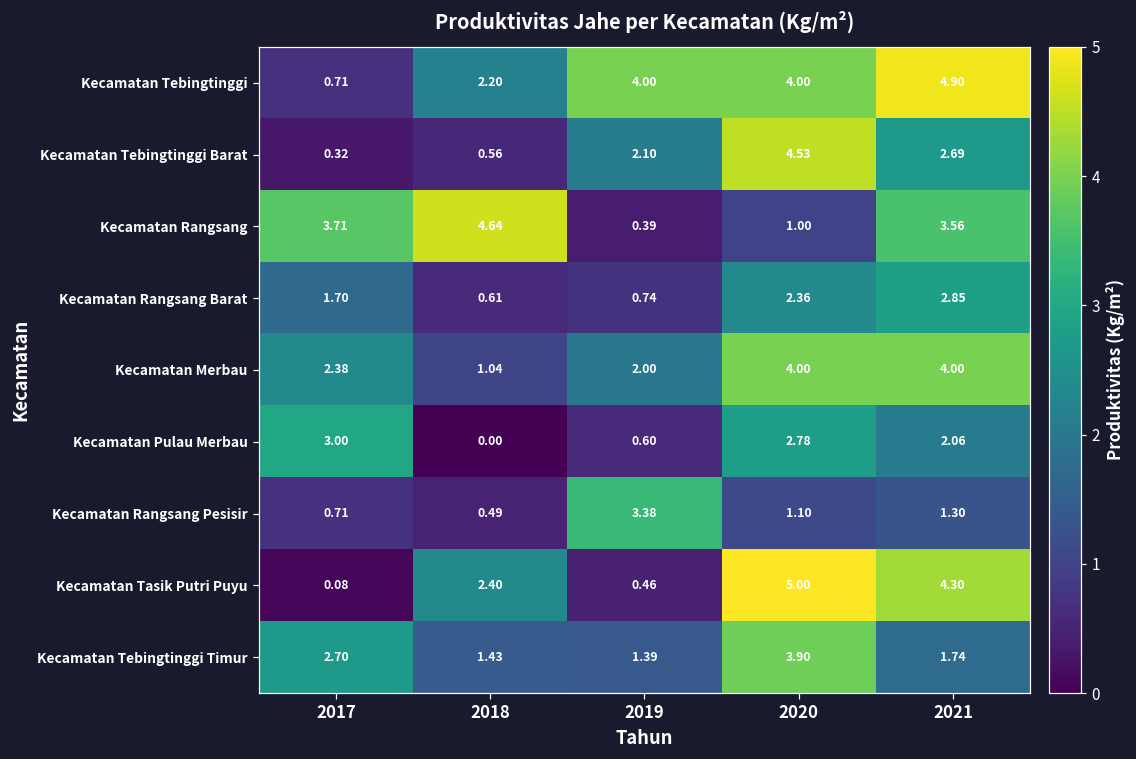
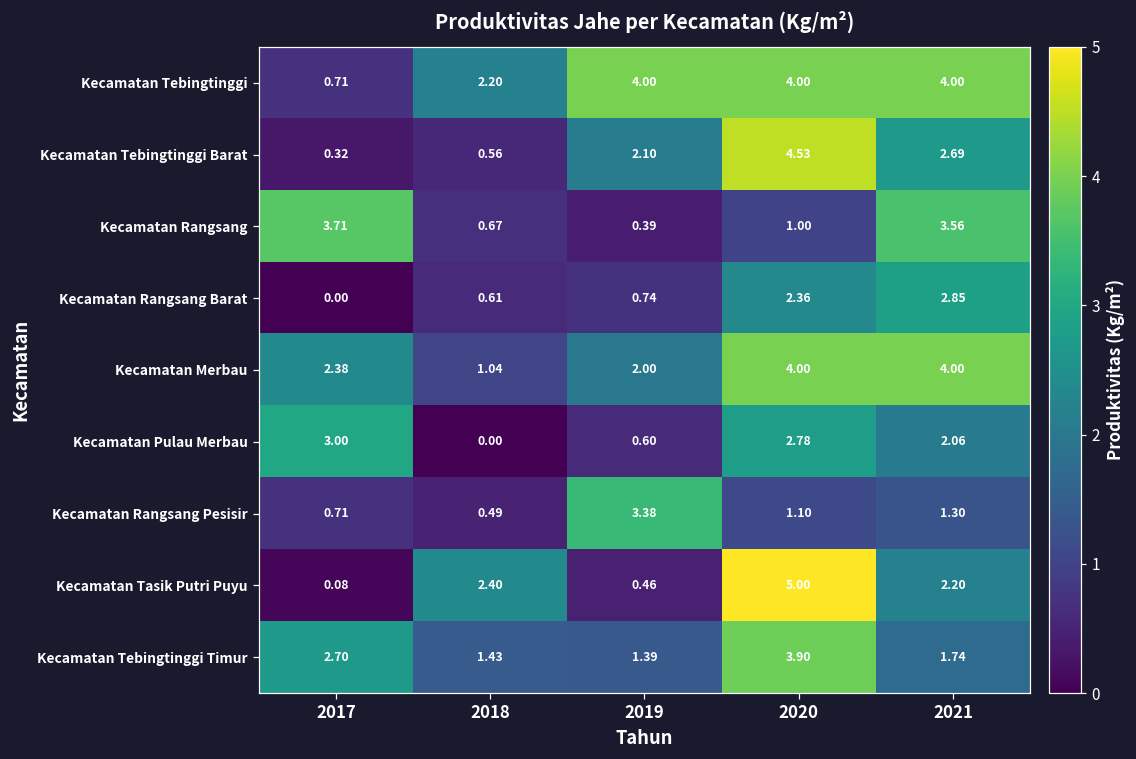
Kecamatan Tebingtinggi, 2021: 4.90 -> 4.00
Kecamatan Rangsang, 2018: 4.64 -> 0.67
Kecamatan Rangsang Barat, 2017: 1.70 -> 0.00
Kecamatan Tasik Putri Puyu, 2021: 4.30 -> 2.20
